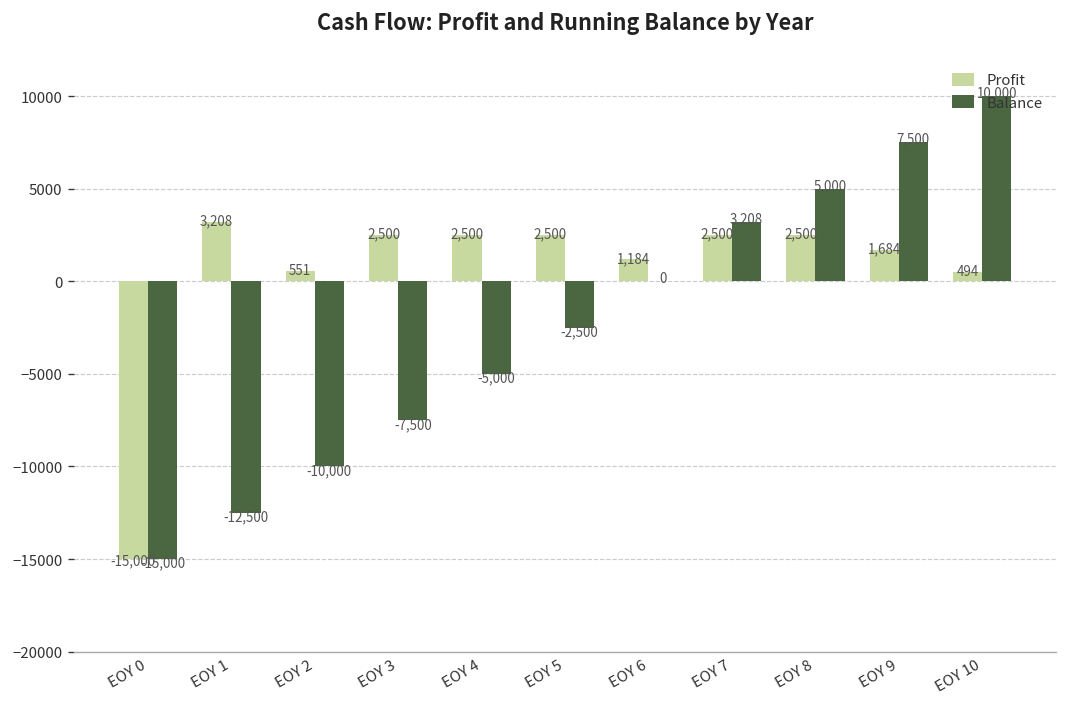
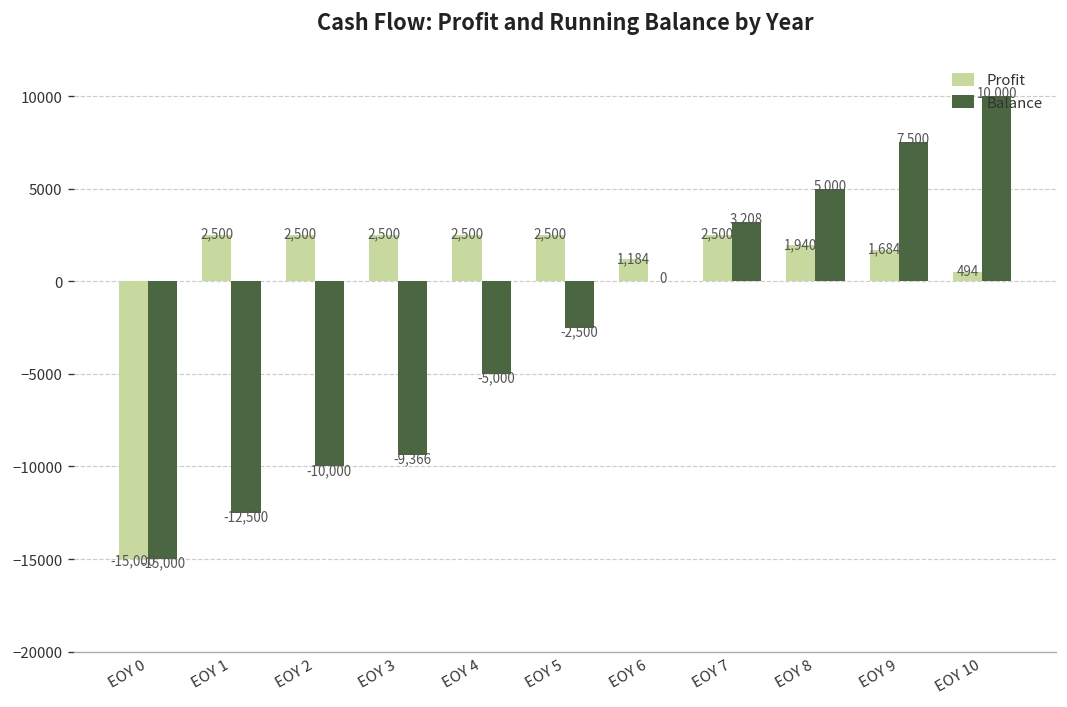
Profit, EOY 1: 3,208 -> 2,500
Profit, EOY 2: 551 -> 2,500
Balance, EOY 3: -7,500 -> -9,366
Profit, EOY 8: 2,500 -> 1,940
